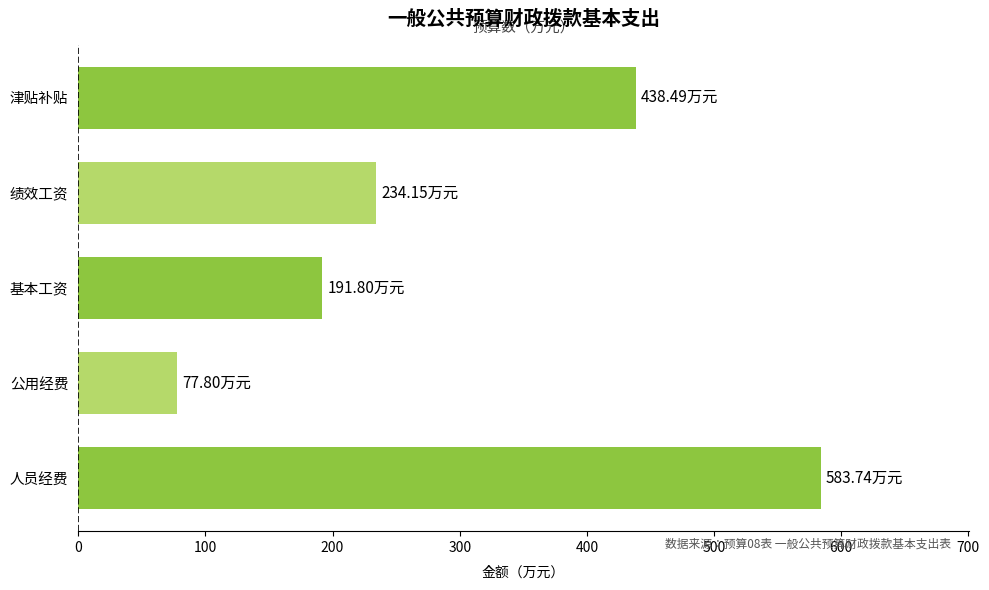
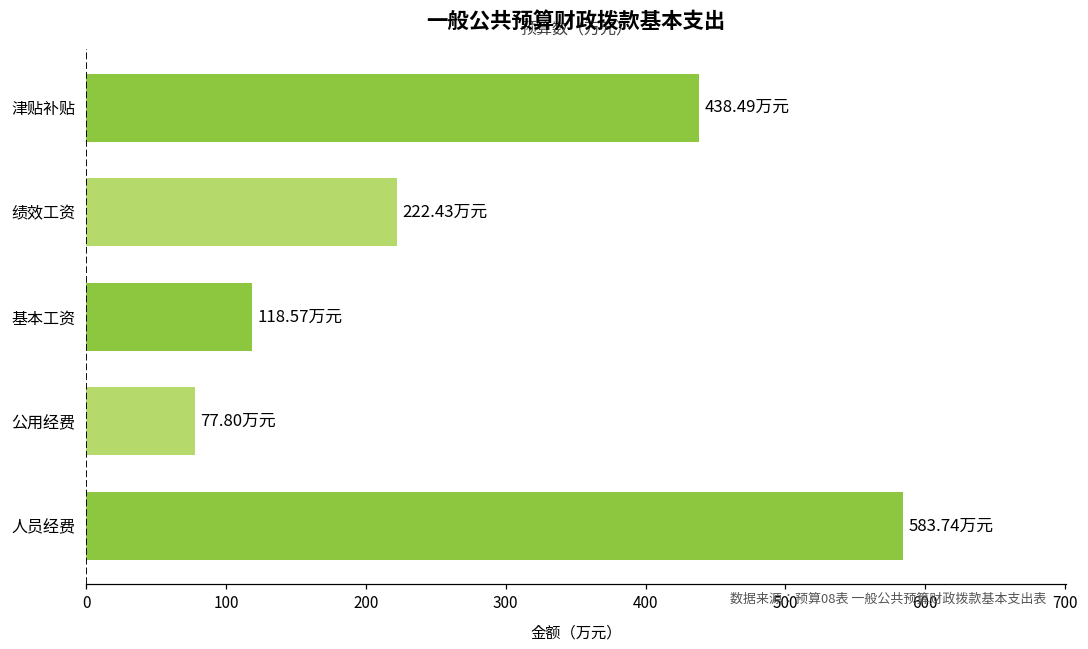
绩效工资: 234.15 -> 222.43
基本工资: 191.80 -> 118.57
